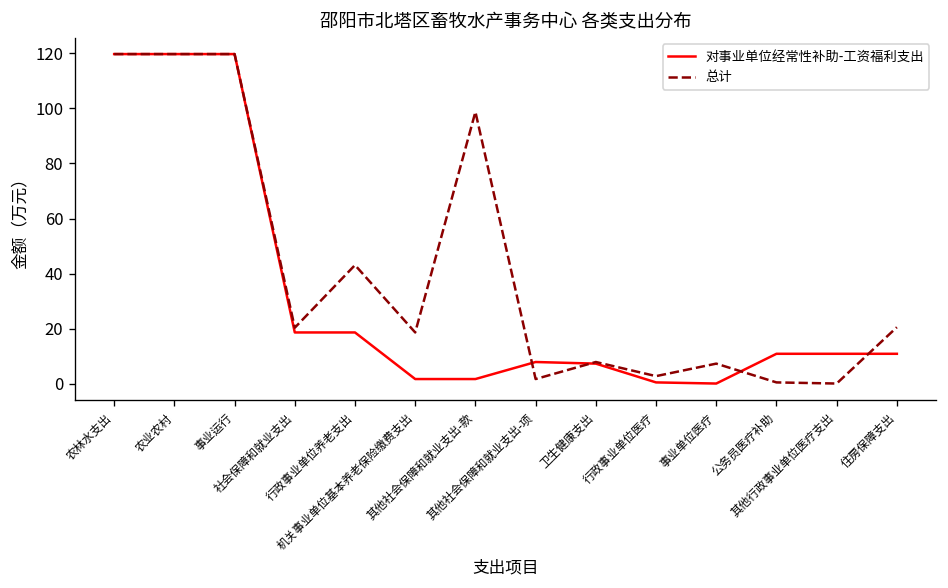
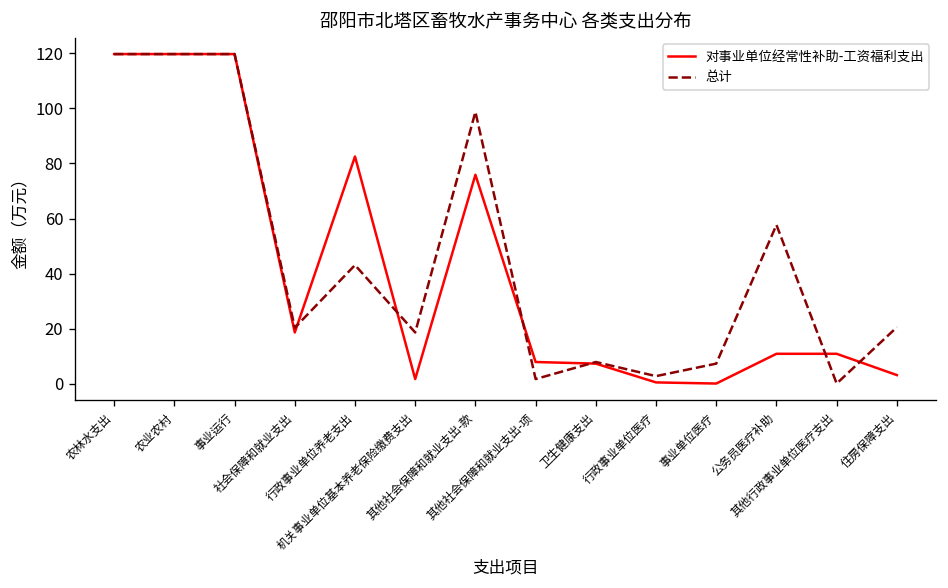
对事业单位经常性补助-工资福利支出, 行政事业单位养老支出: 19 -> 83
对事业单位经常性补助-工资福利支出, 其他社会保障和就业支出-款: 2 -> 76
总计, 公务员医疗补助: 1 -> 58
对事业单位经常性补助-工资福利支出, 住房保障支出: 11 -> 3
